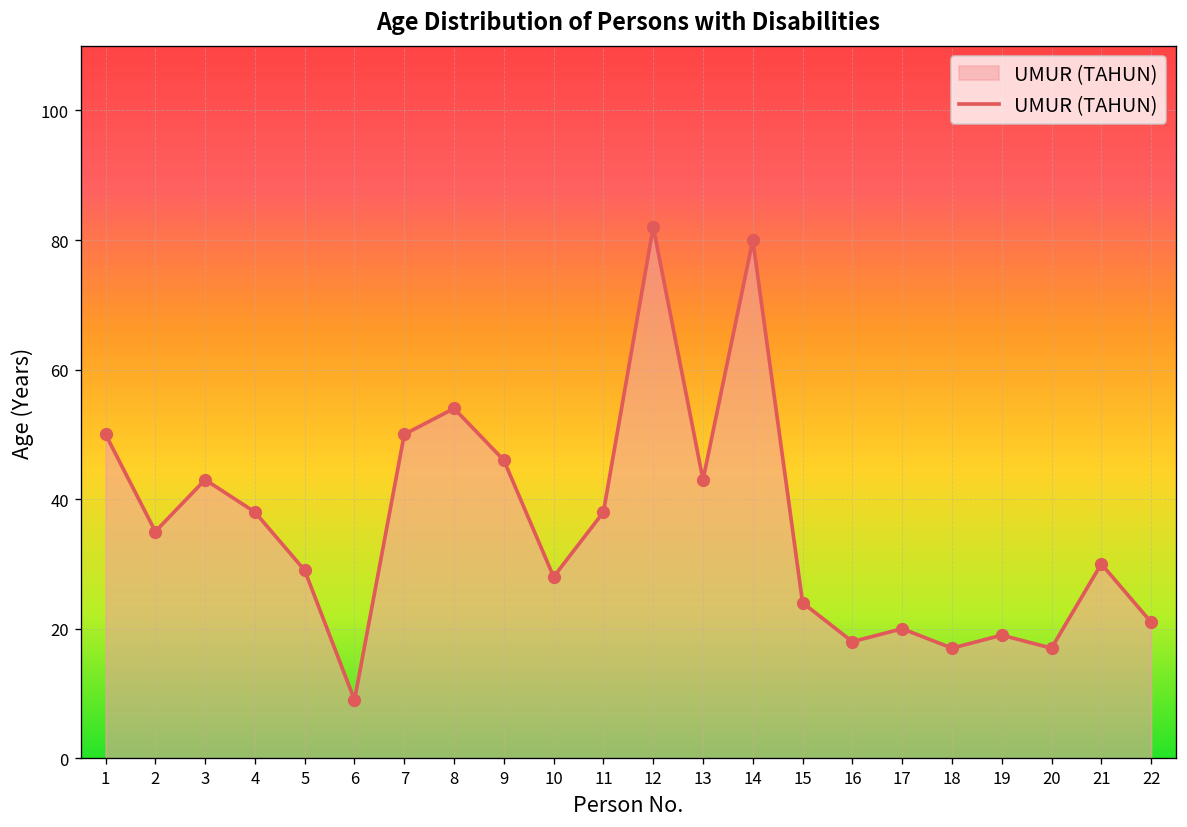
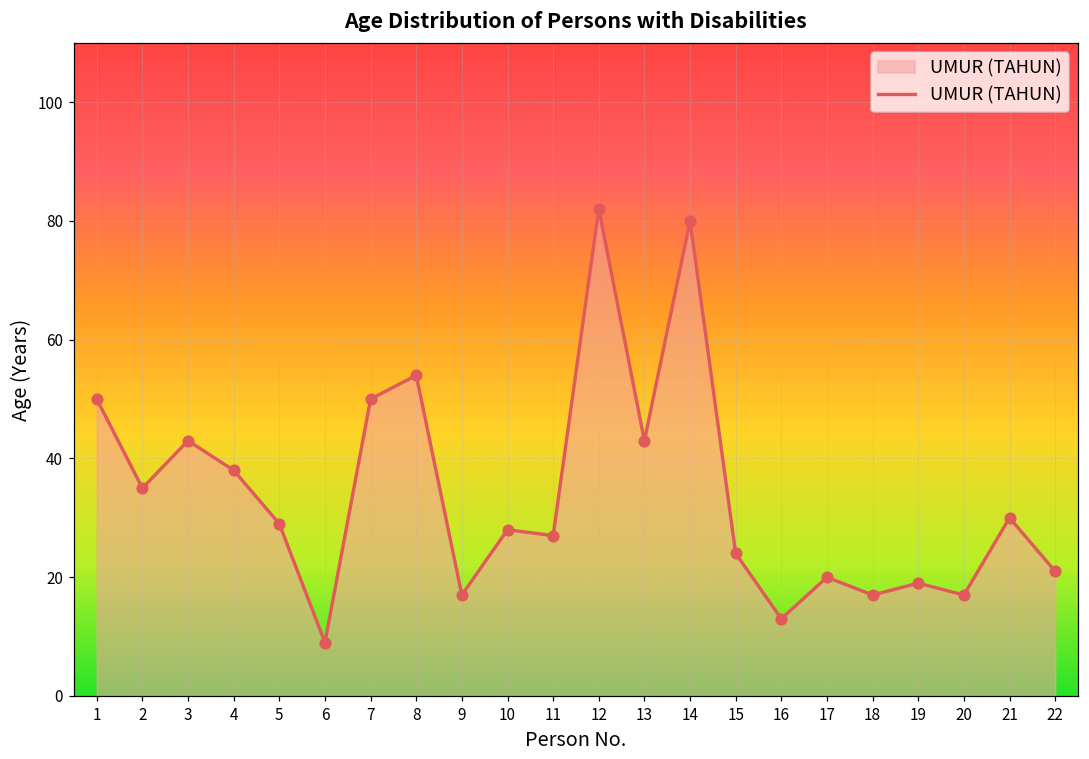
9: 46 -> 17
11: 38 -> 27
16: 18 -> 13
